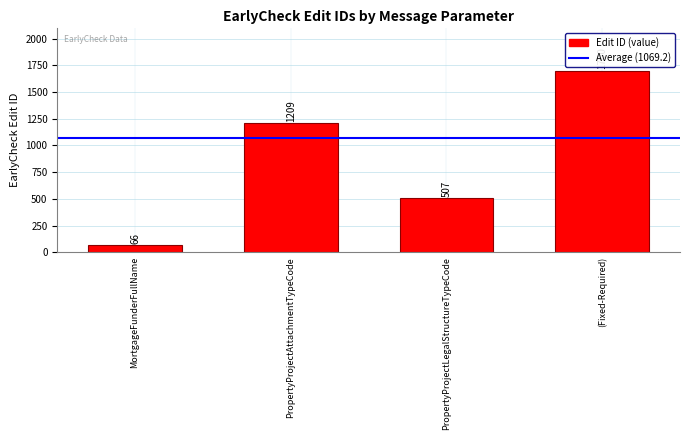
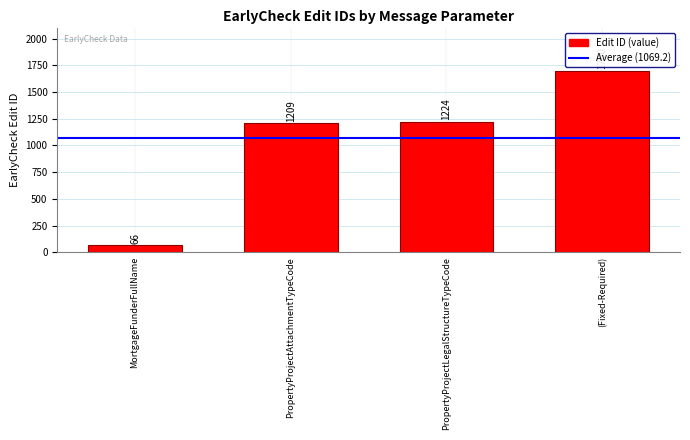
PropertyProjectLegalStructureTypeCode: 507 -> 1224
